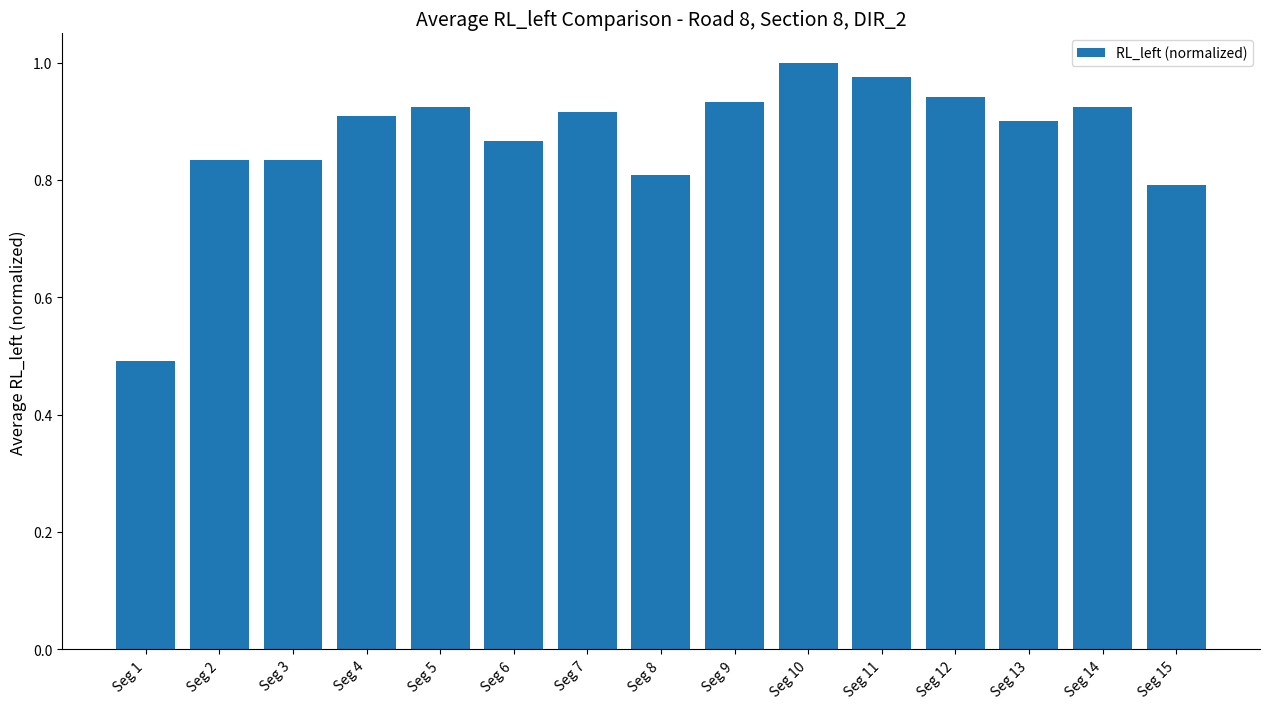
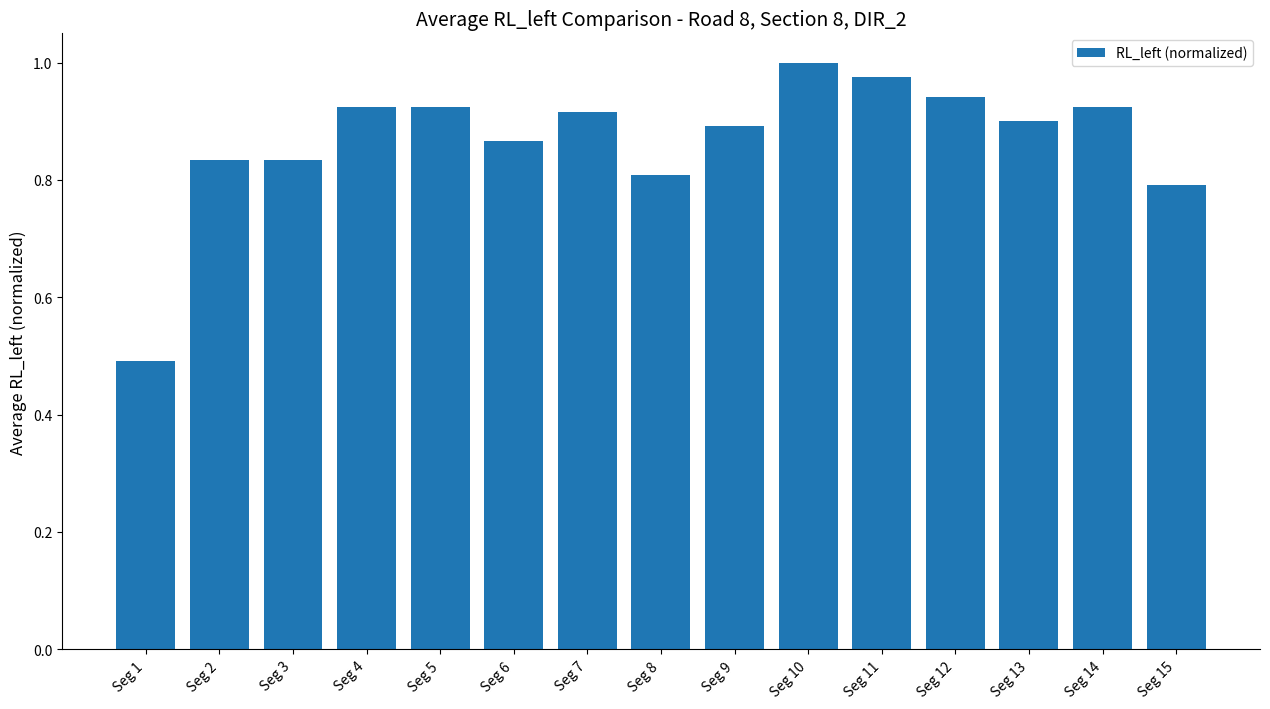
Seg 4: 0.91 -> 0.93
Seg 9: 0.93 -> 0.89
